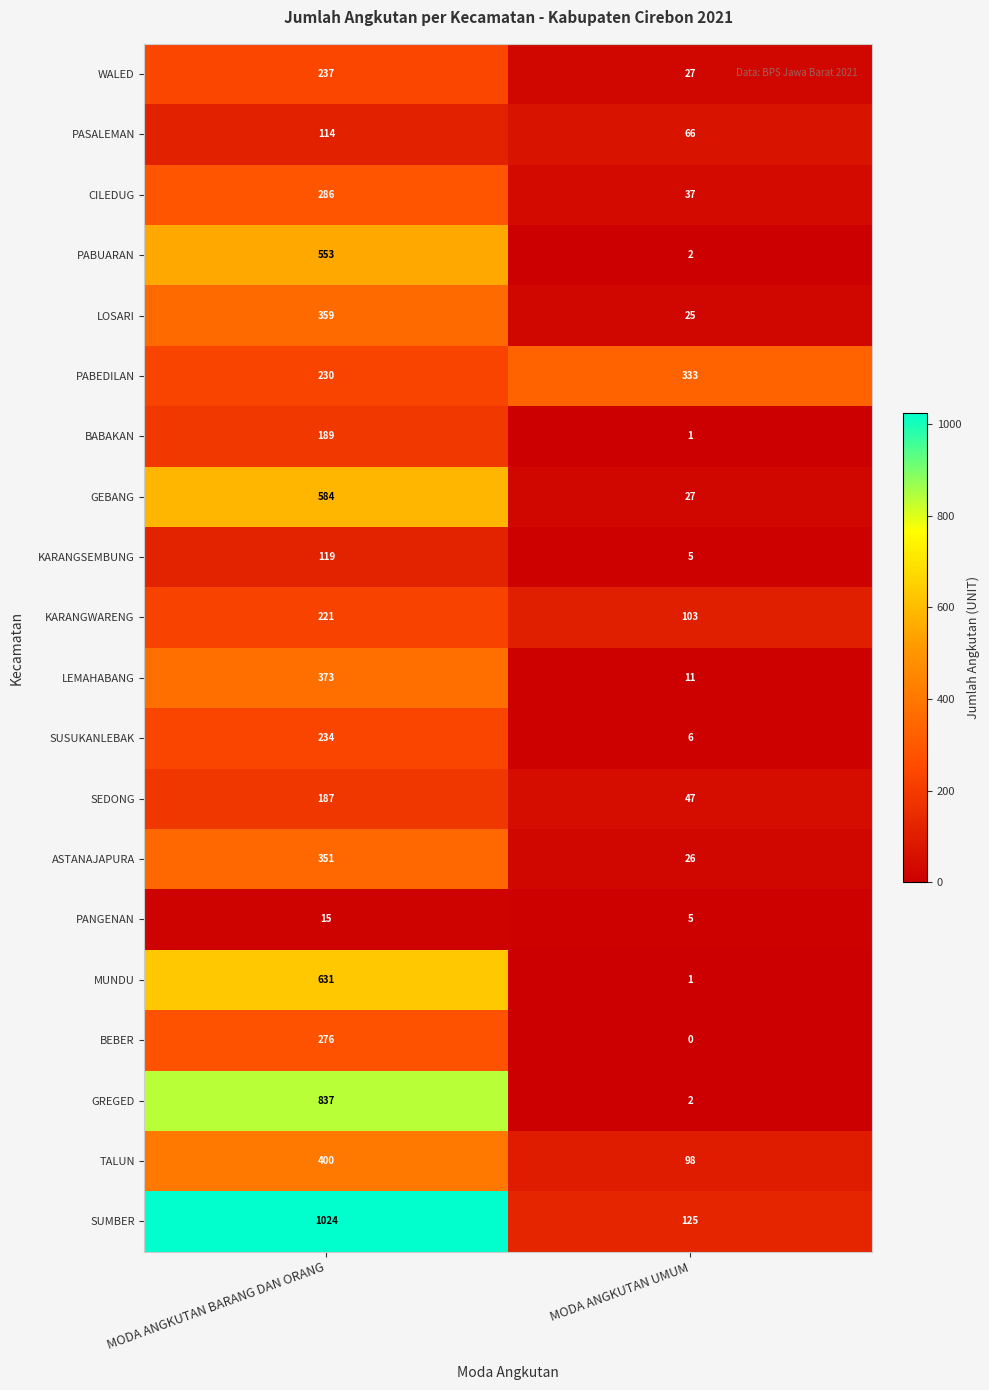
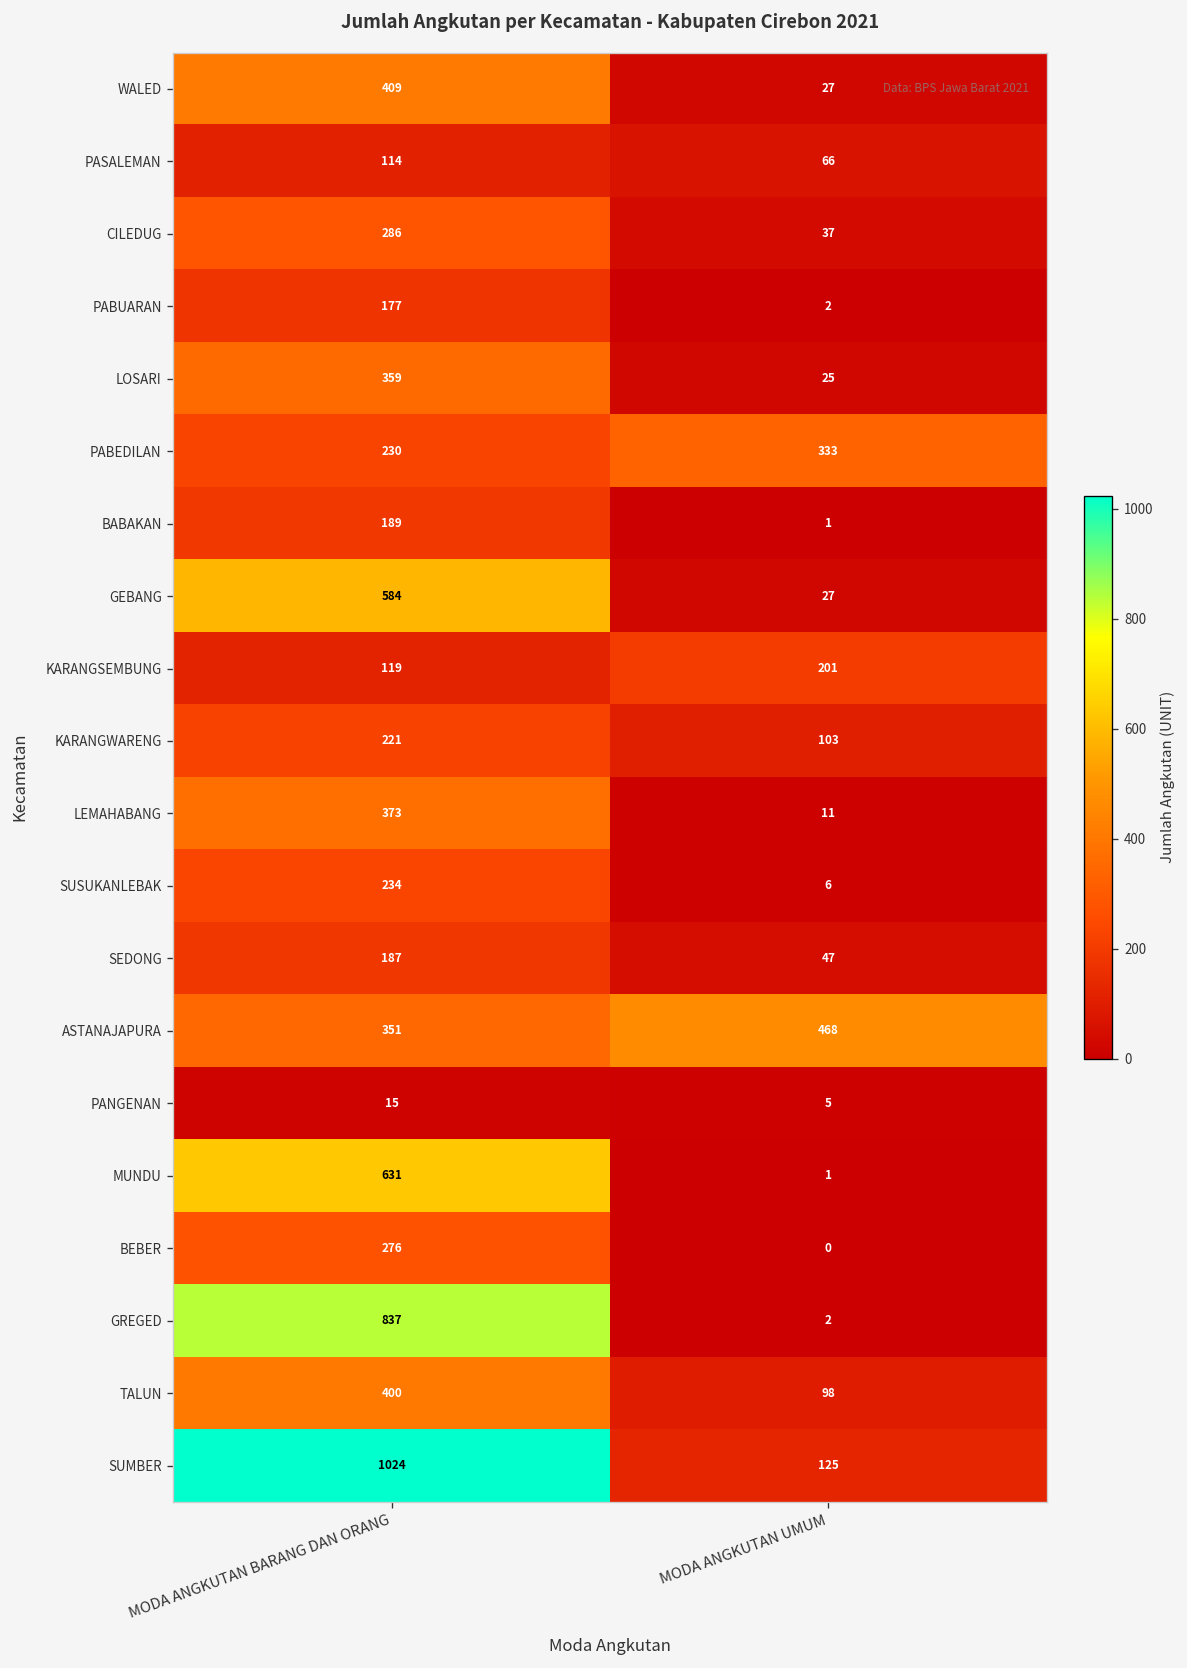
WALED, MODA ANGKUTAN BARANG DAN ORANG: 237 -> 409
PABUARAN, MODA ANGKUTAN BARANG DAN ORANG: 553 -> 177
KARANGSEMBUNG, MODA ANGKUTAN UMUM: 5 -> 201
ASTANAJAPURA, MODA ANGKUTAN UMUM: 26 -> 468
